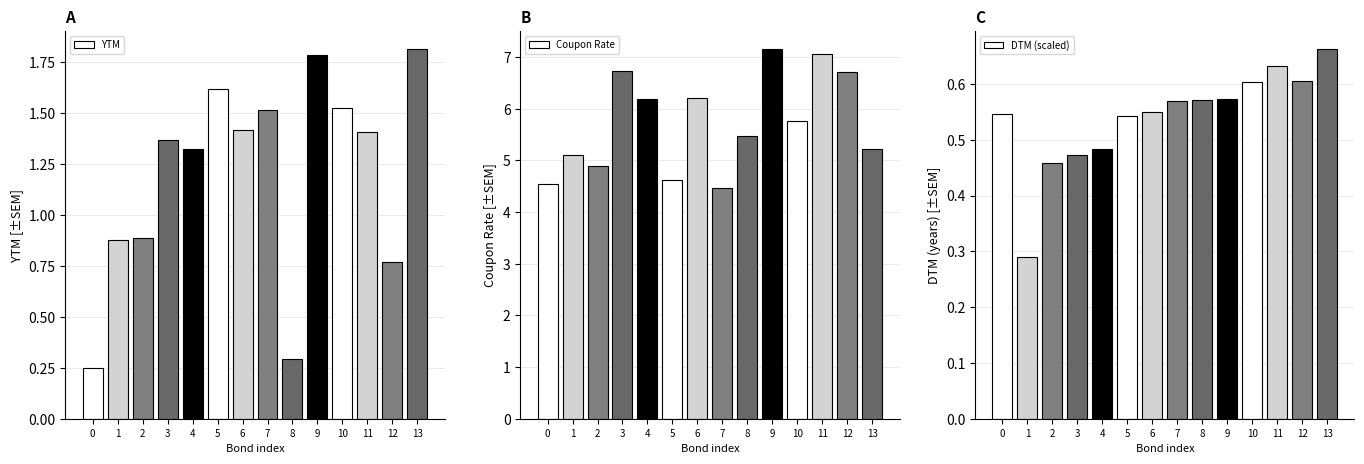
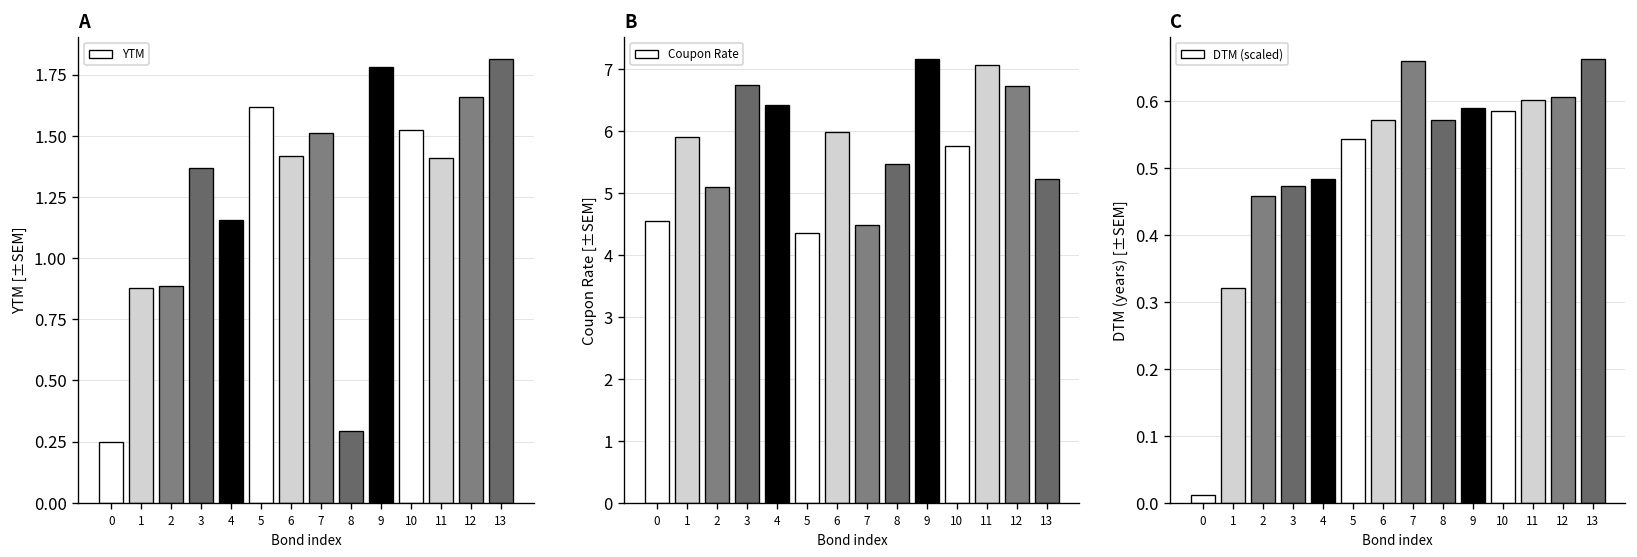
A, 4: 1.32 -> 1.16
A, 12: 0.77 -> 1.66
B, 1: 5.1 -> 5.9
B, 2: 4.9 -> 5.1
B, 4: 6.2 -> 6.4
B, 5: 4.6 -> 4.3
B, 6: 6.2 -> 6.0
C, 0: 0.55 -> 0.01
C, 1: 0.29 -> 0.32
C, 6: 0.55 -> 0.57
C, 7: 0.57 -> 0.66
C, 9: 0.57 -> 0.59
C, 10: 0.60 -> 0.59
C, 11: 0.63 -> 0.60
